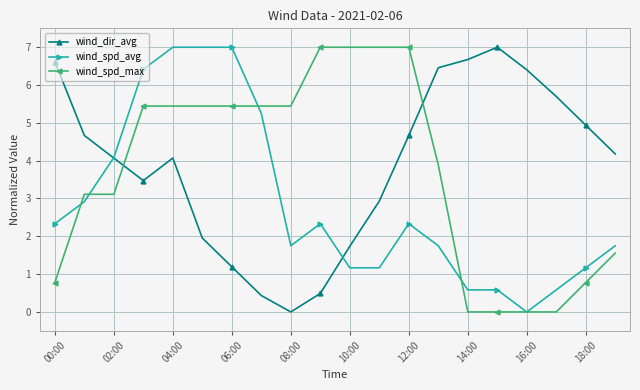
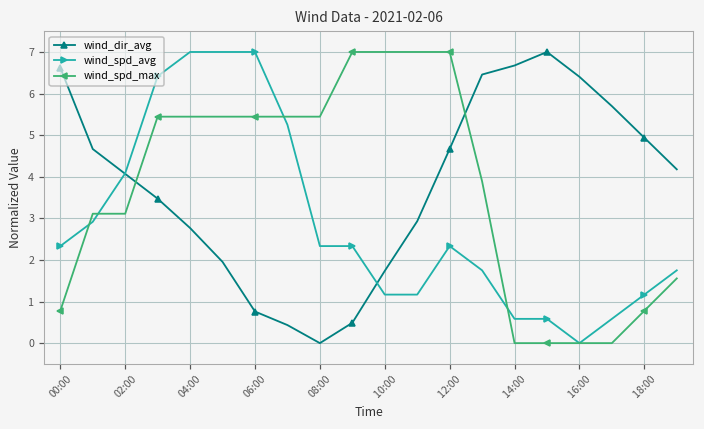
wind_dir_avg, 04:00: 4.1 -> 2.8
wind_dir_avg, 06:00: 1.2 -> 0.8
wind_spd_avg, 08:00: 1.7 -> 2.3
